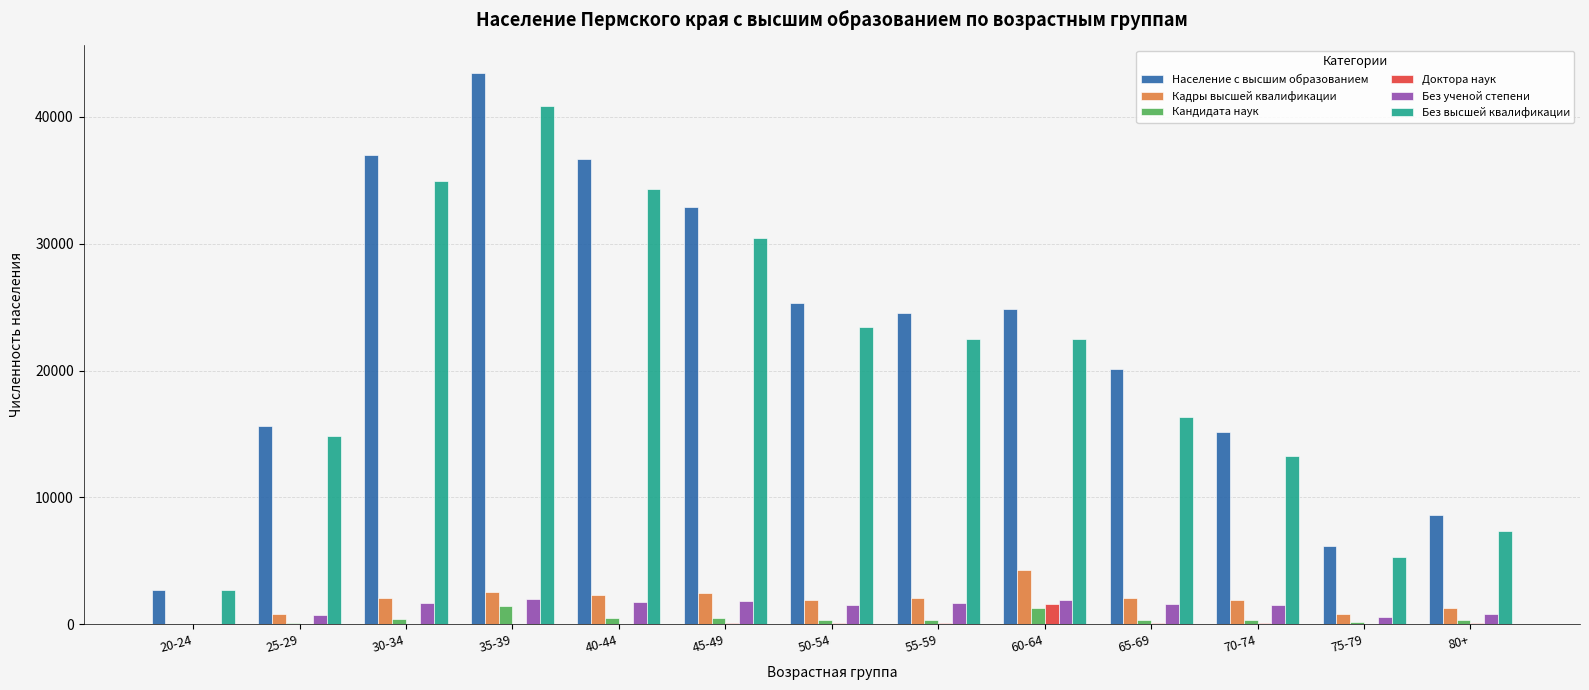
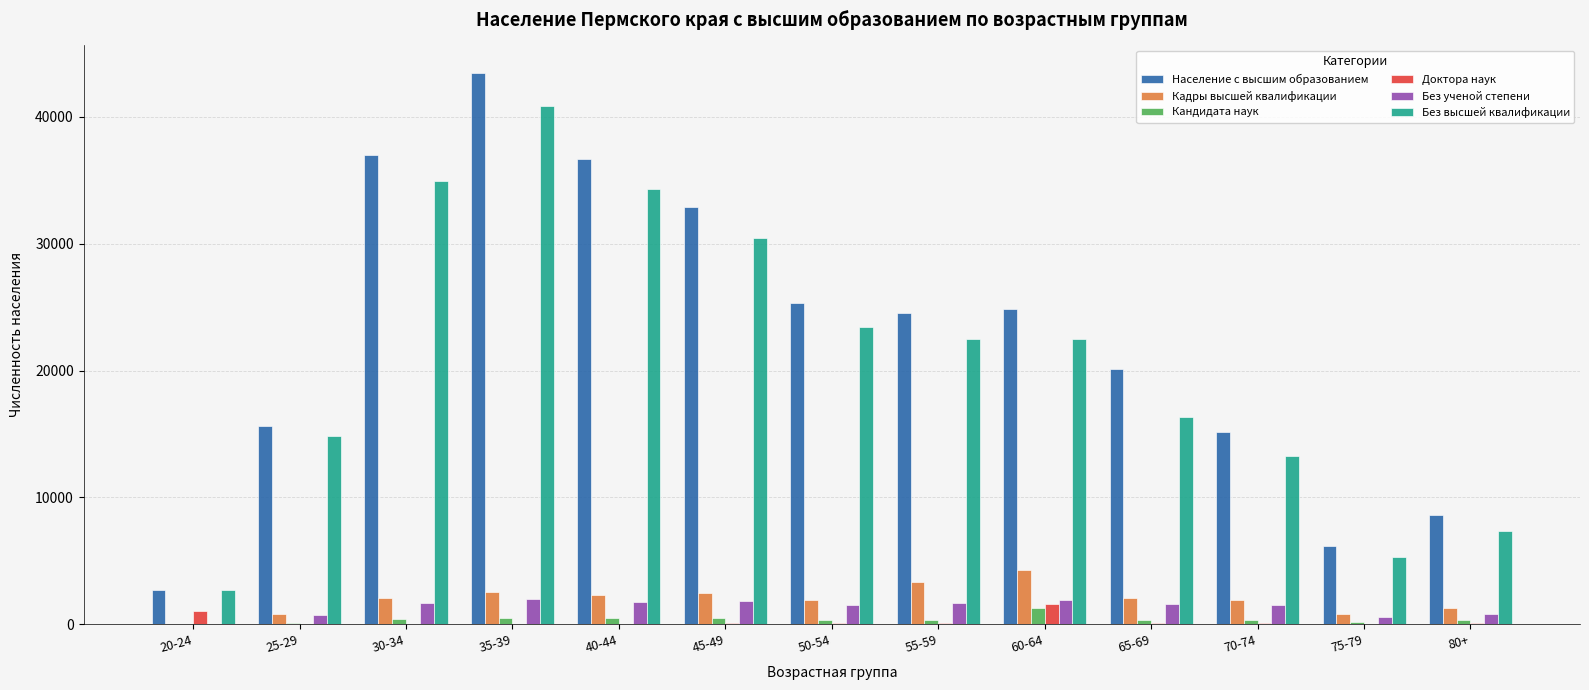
Доктора наук, 20-24: 0 -> 1000
Кандидата наук, 35-39: 1400 -> 500
Кадры высшей квалификации, 55-59: 2000 -> 3400
